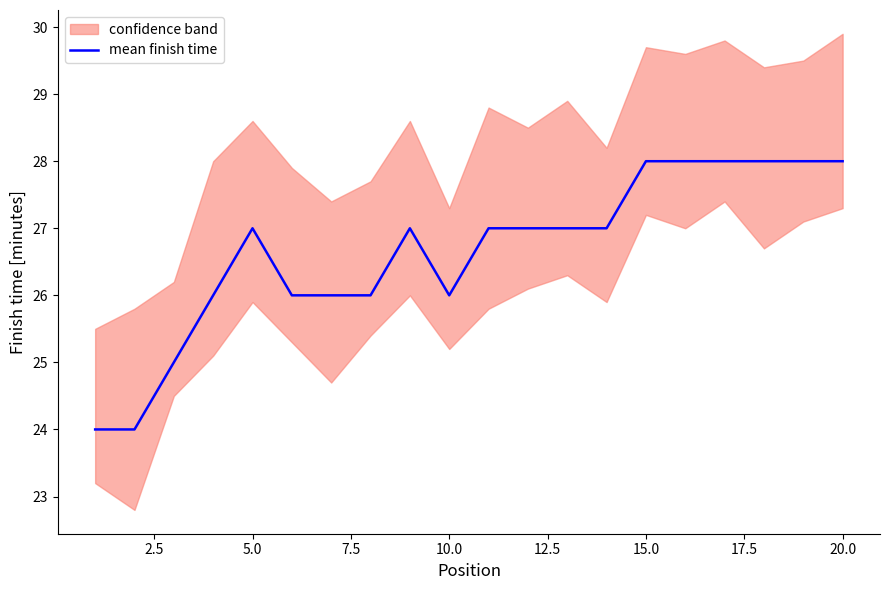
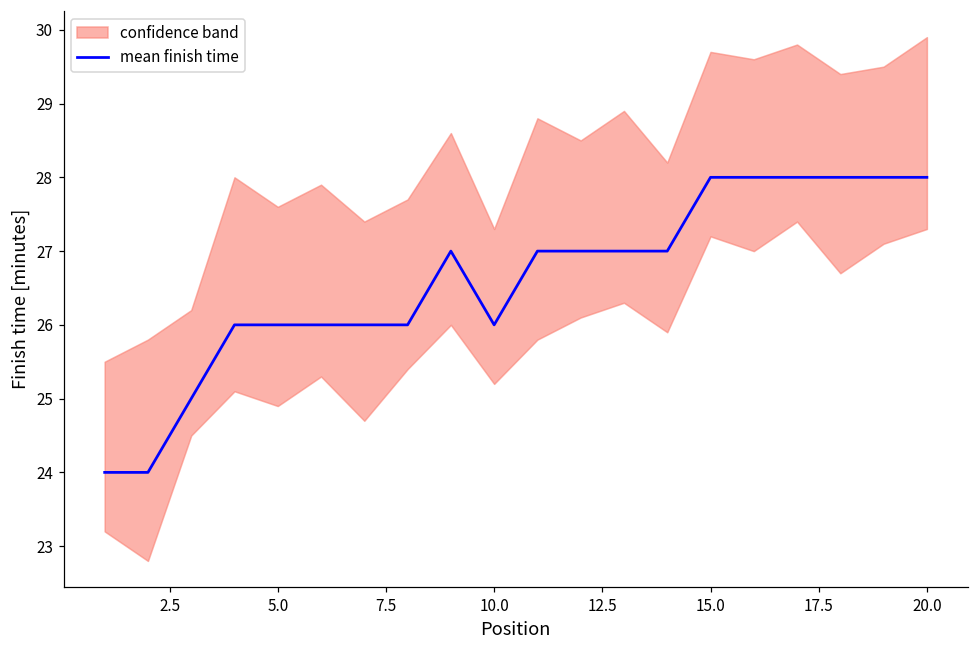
mean finish time, 5.0: 27 -> 26
